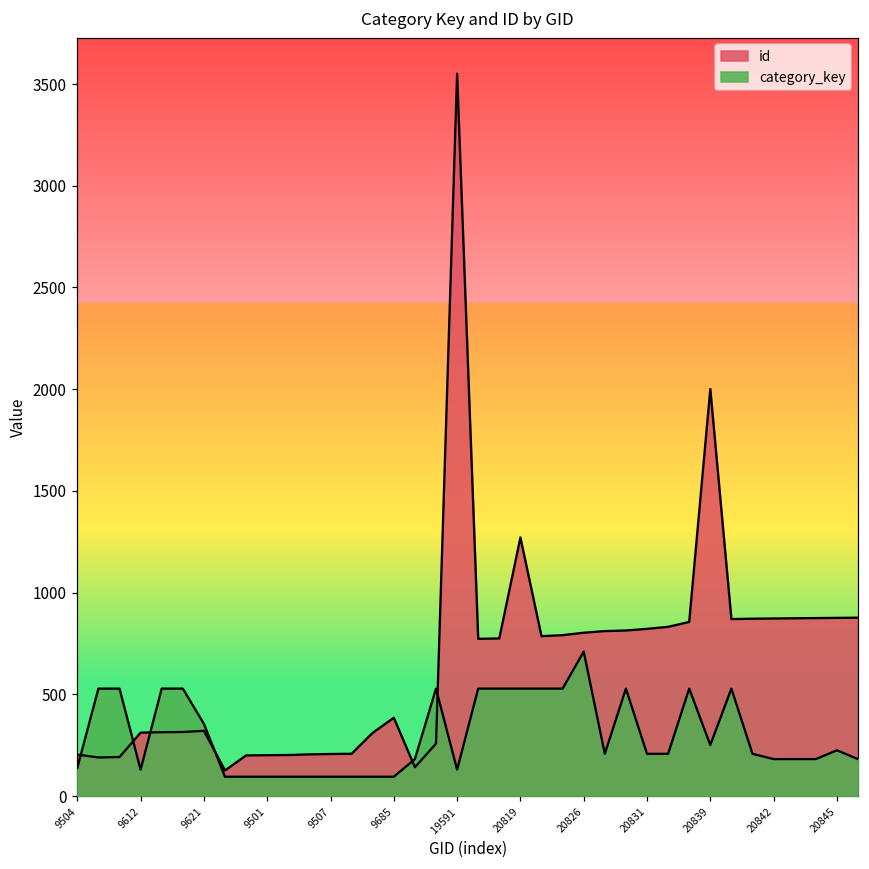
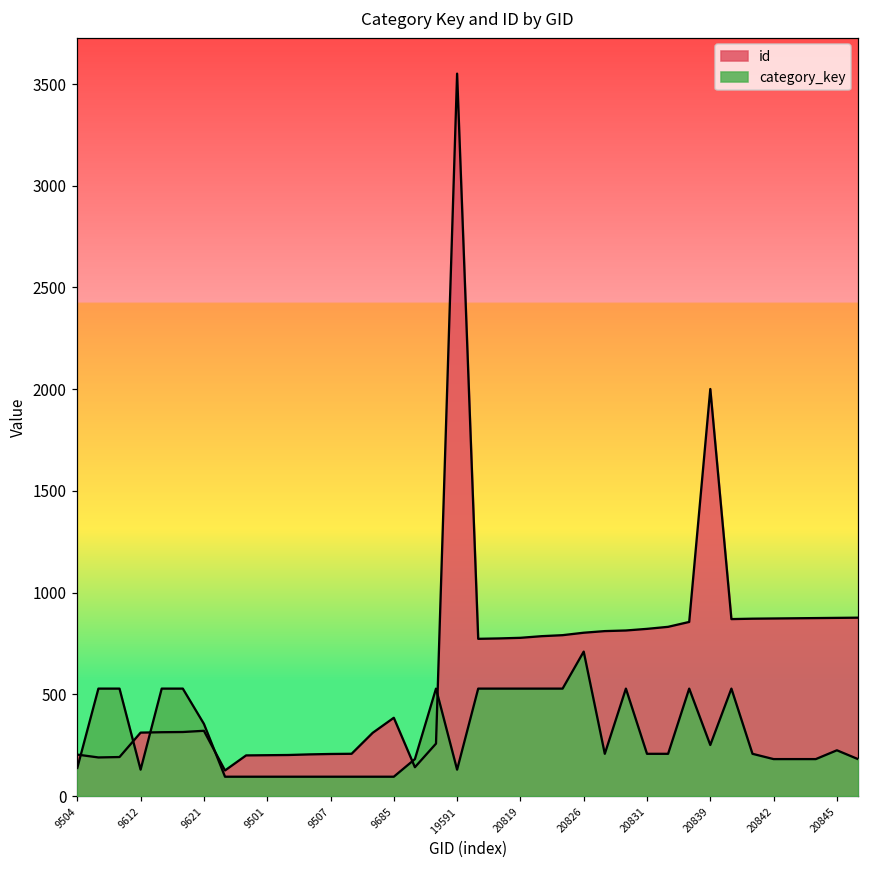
id, 20819: 1270 -> 780
